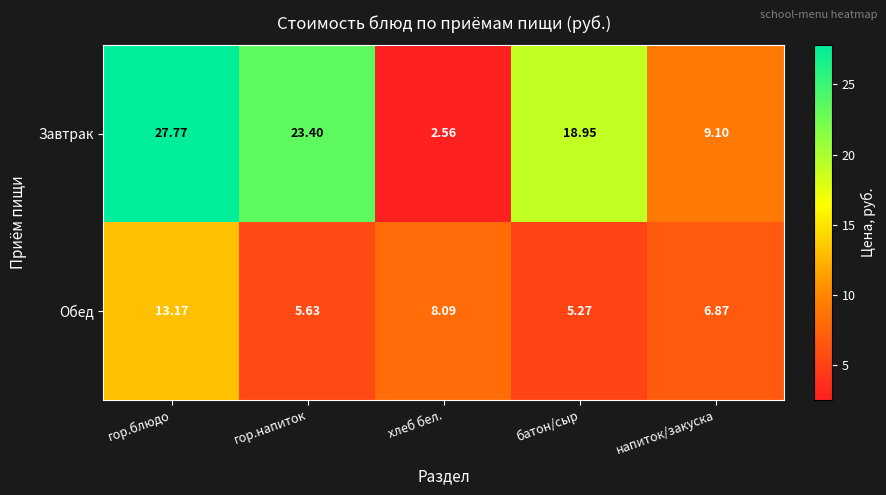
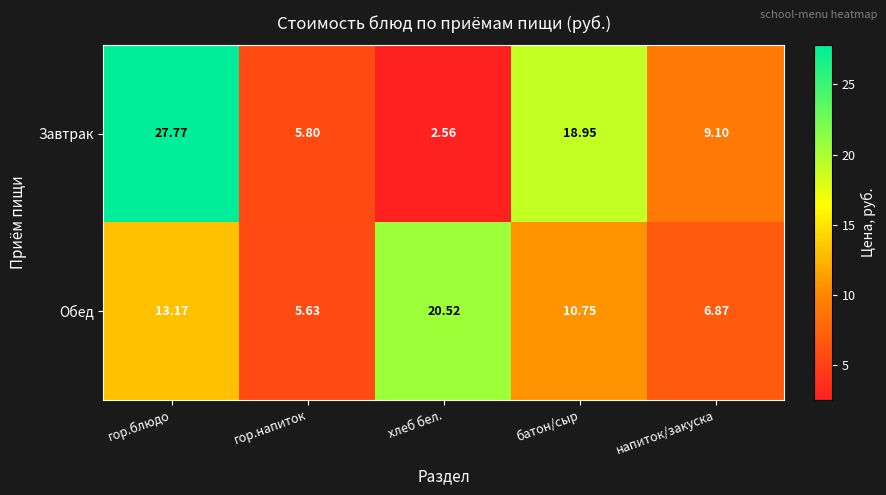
Завтрак, гор.напиток: 23.40 -> 5.80
Обед, хлеб бел.: 8.09 -> 20.52
Обед, батон/сыр: 5.27 -> 10.75
